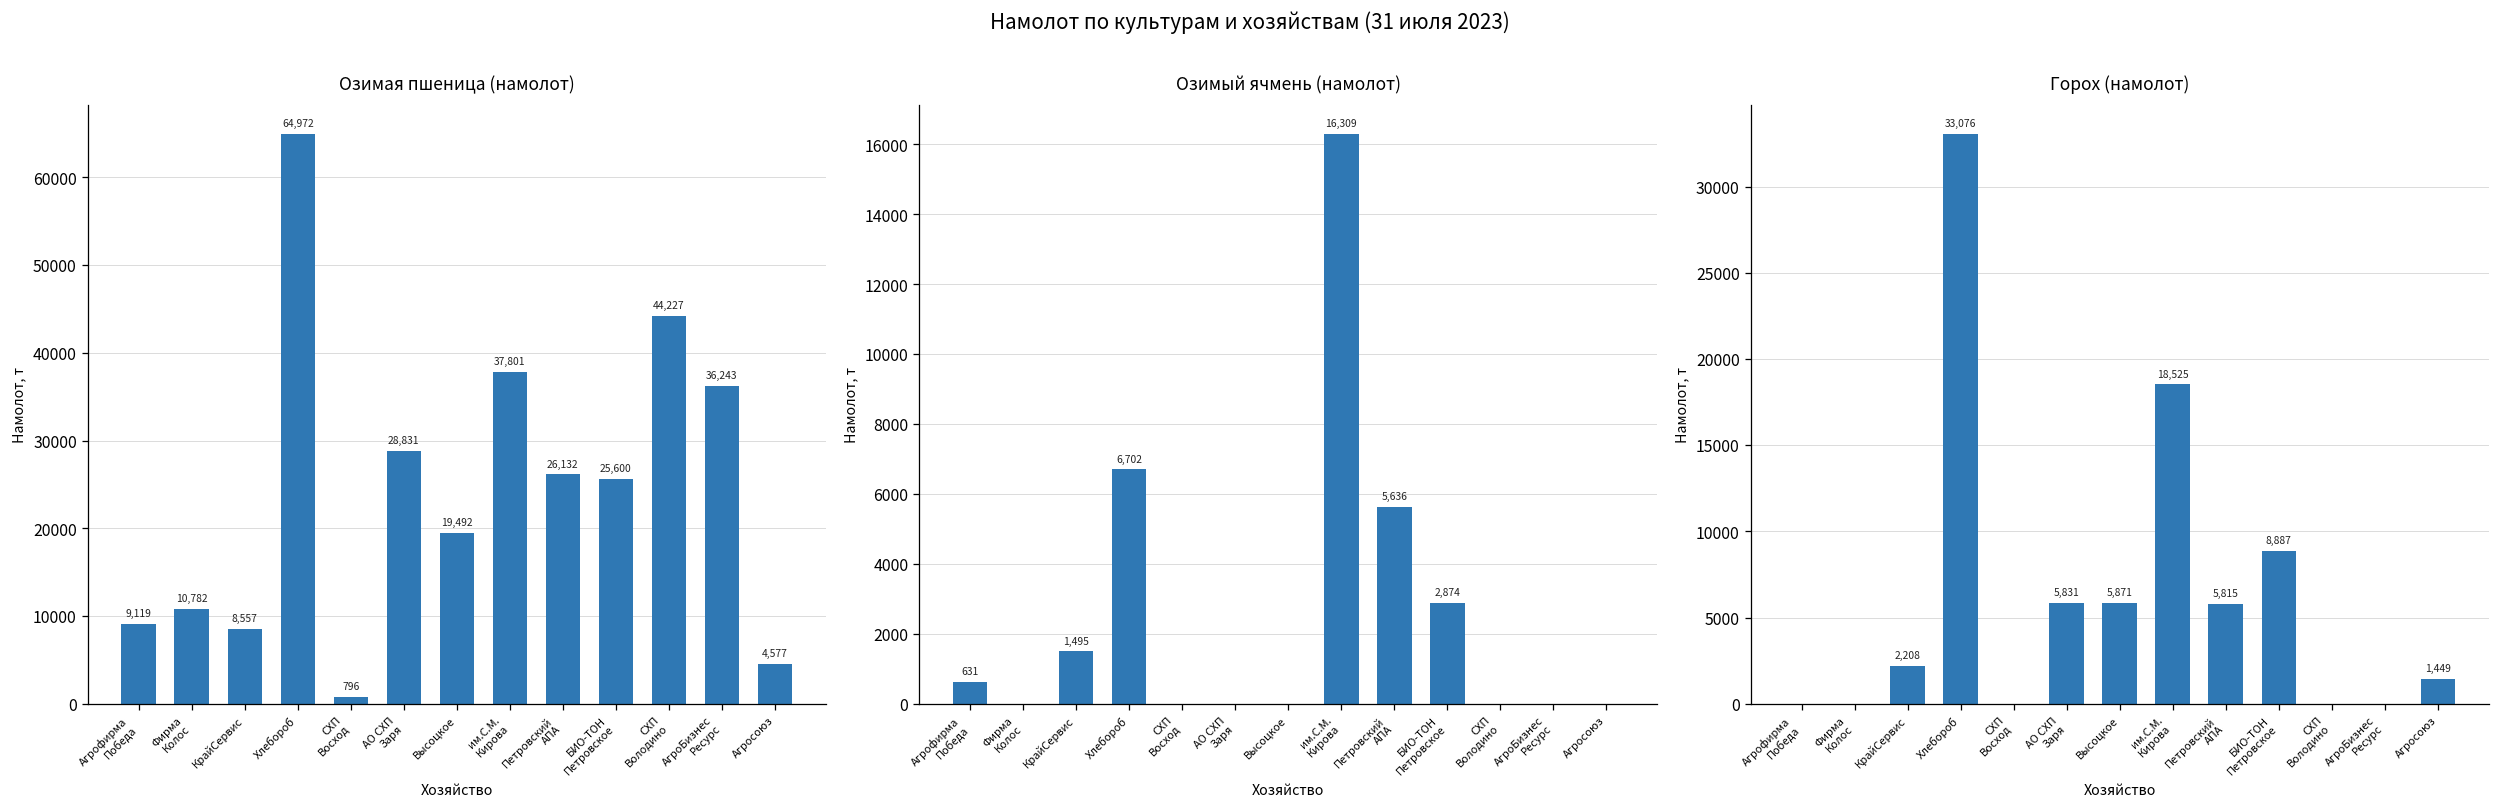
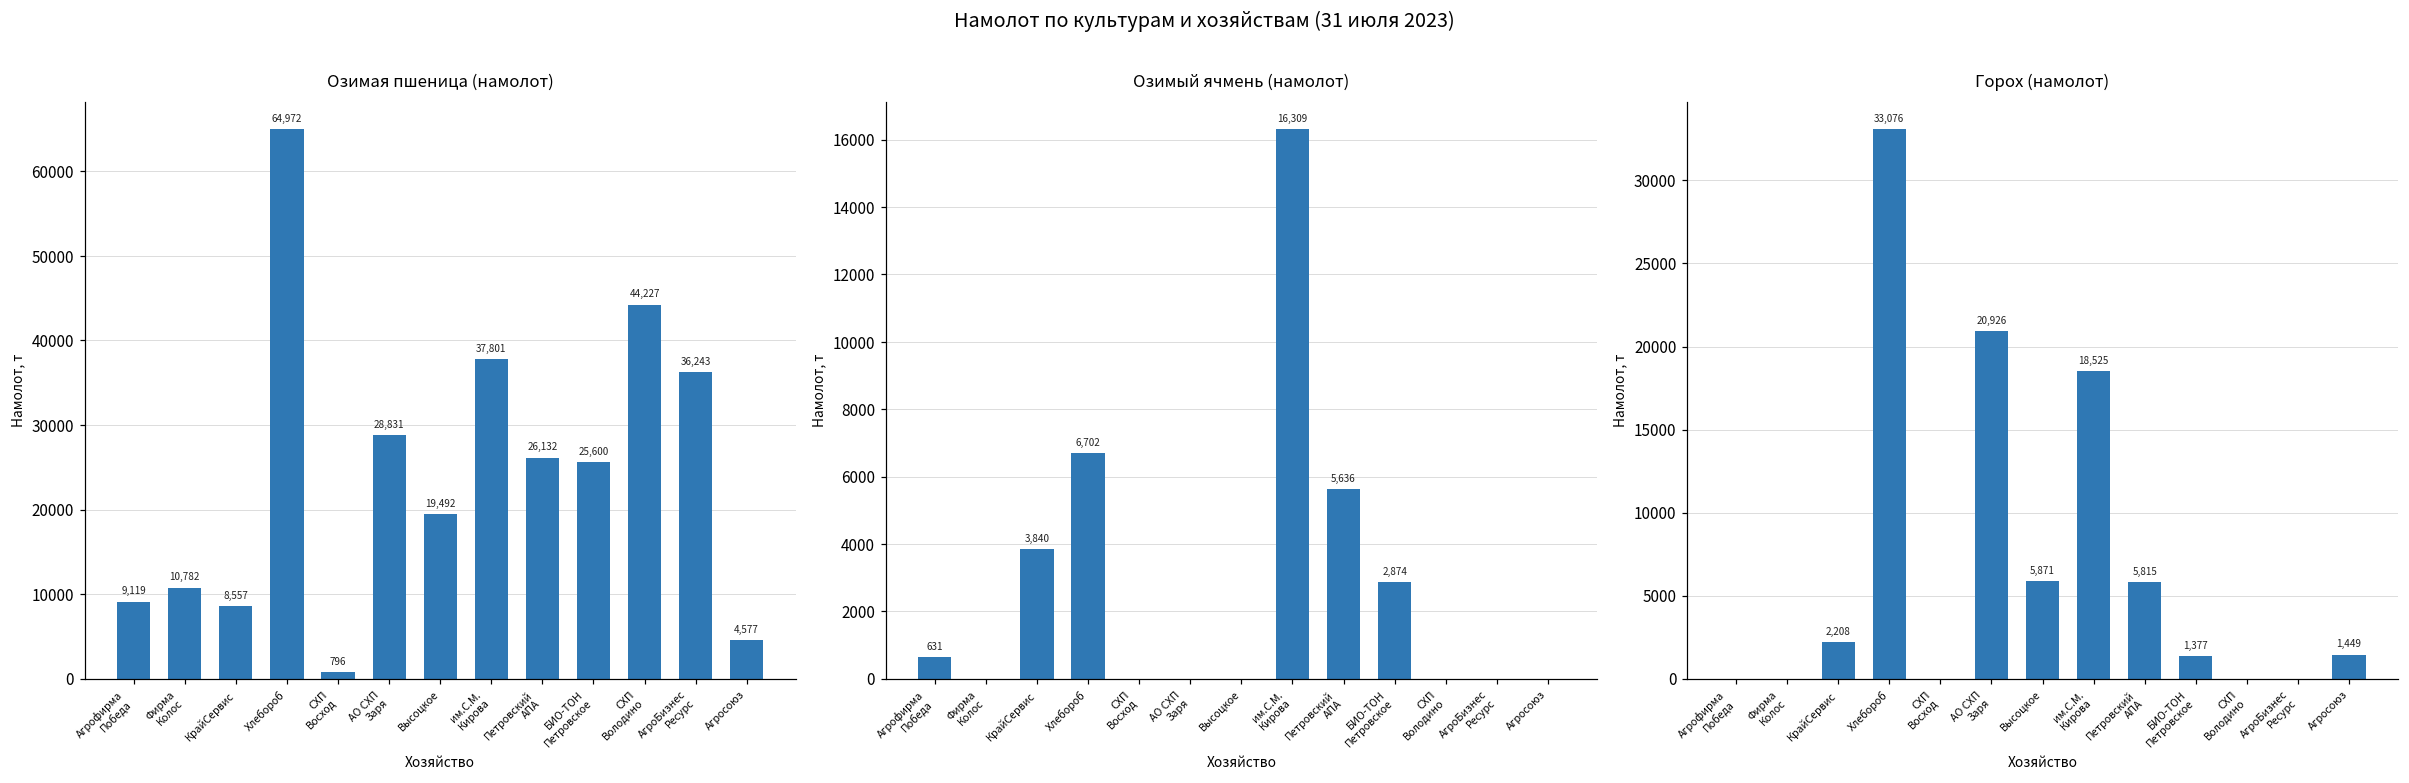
Озимый ячмень (намолот), КрайСервис: 1,495 -> 3,840
Горох (намолот), АО СХП Заря: 5,831 -> 20,926
Горох (намолот), БИО-ТОН Петровское: 8,887 -> 1,377
